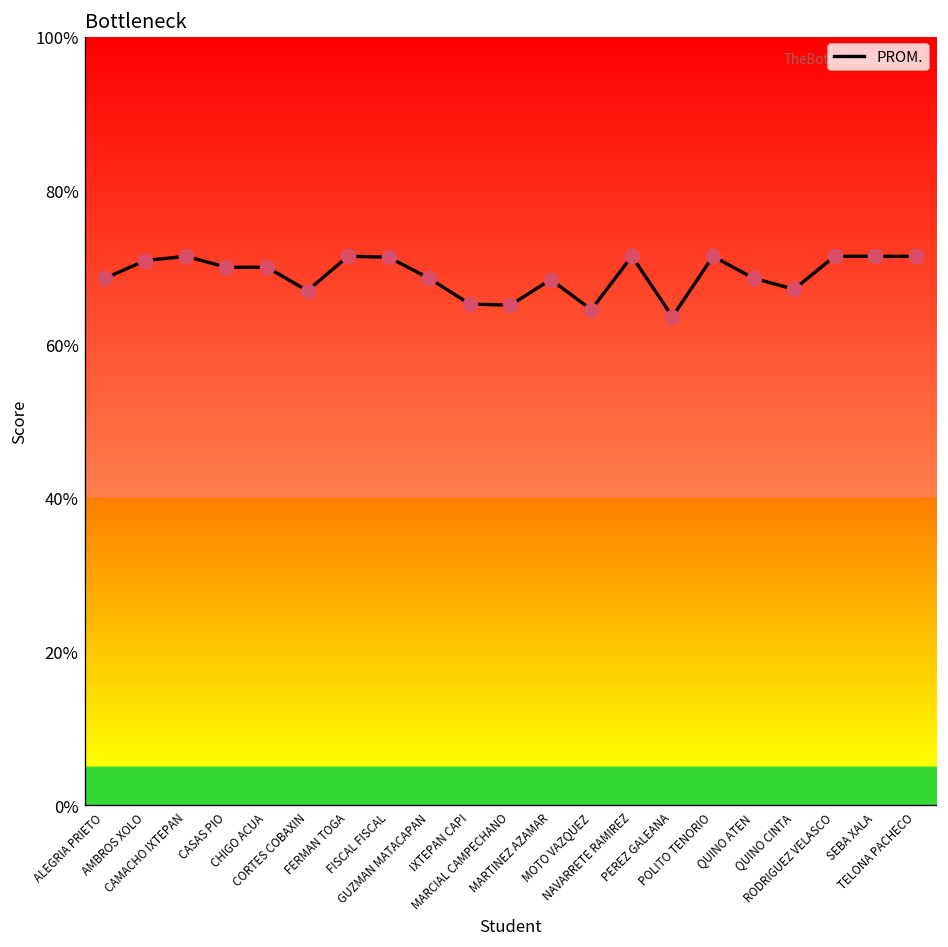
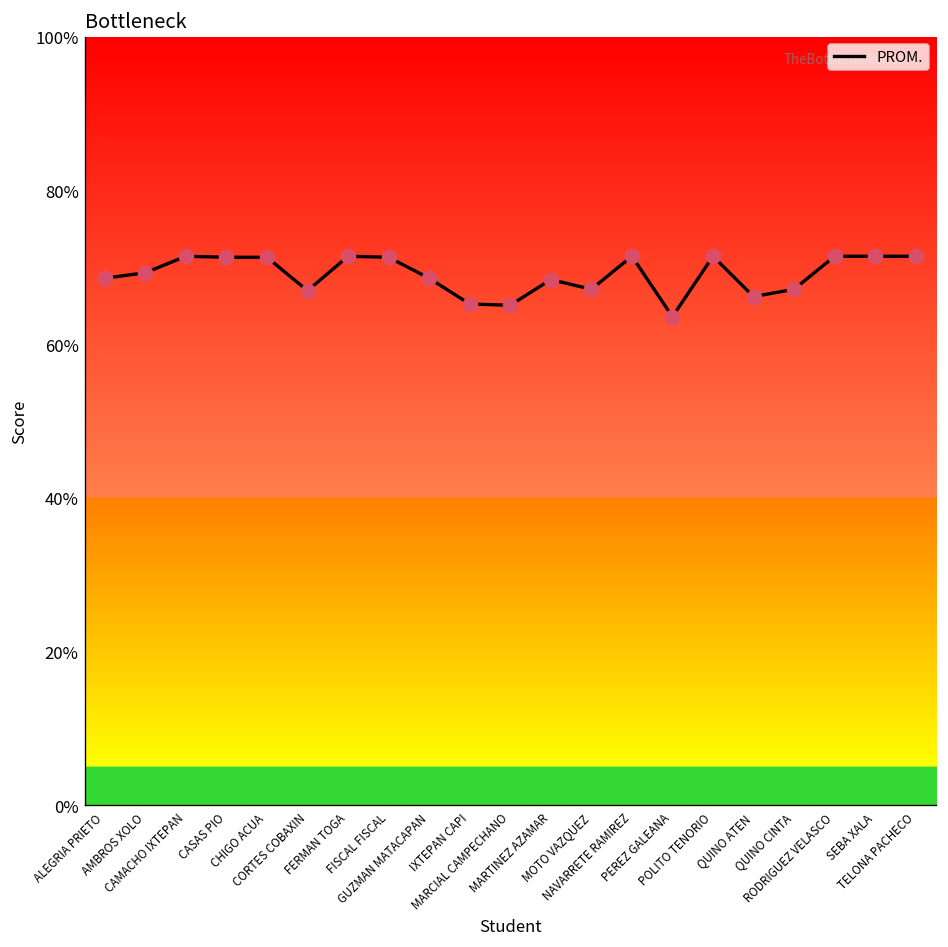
AMBROS XOLO: 71% -> 69%
CASAS PIO: 70% -> 71%
CHIGO ACUA: 70% -> 71%
MOTO VAZQUEZ: 64% -> 67%
QUINO ATEN: 69% -> 66%
